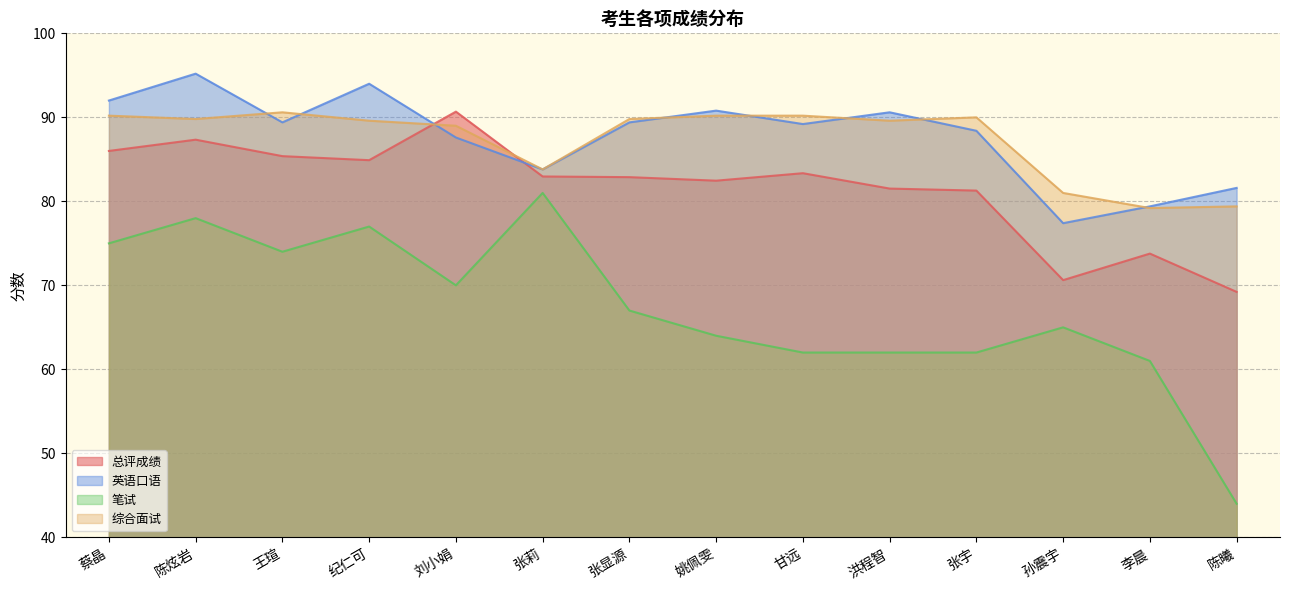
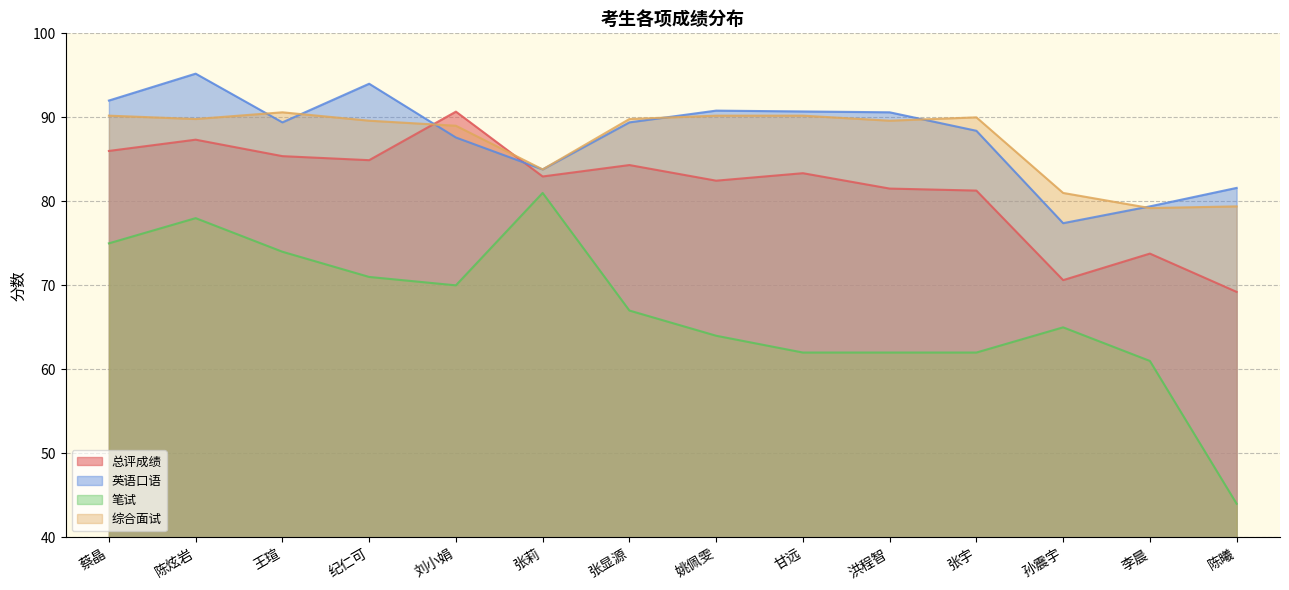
笔试, 纪仁可: 77 -> 71
总评成绩, 张显源: 83 -> 84
英语口语, 甘远: 89 -> 91
